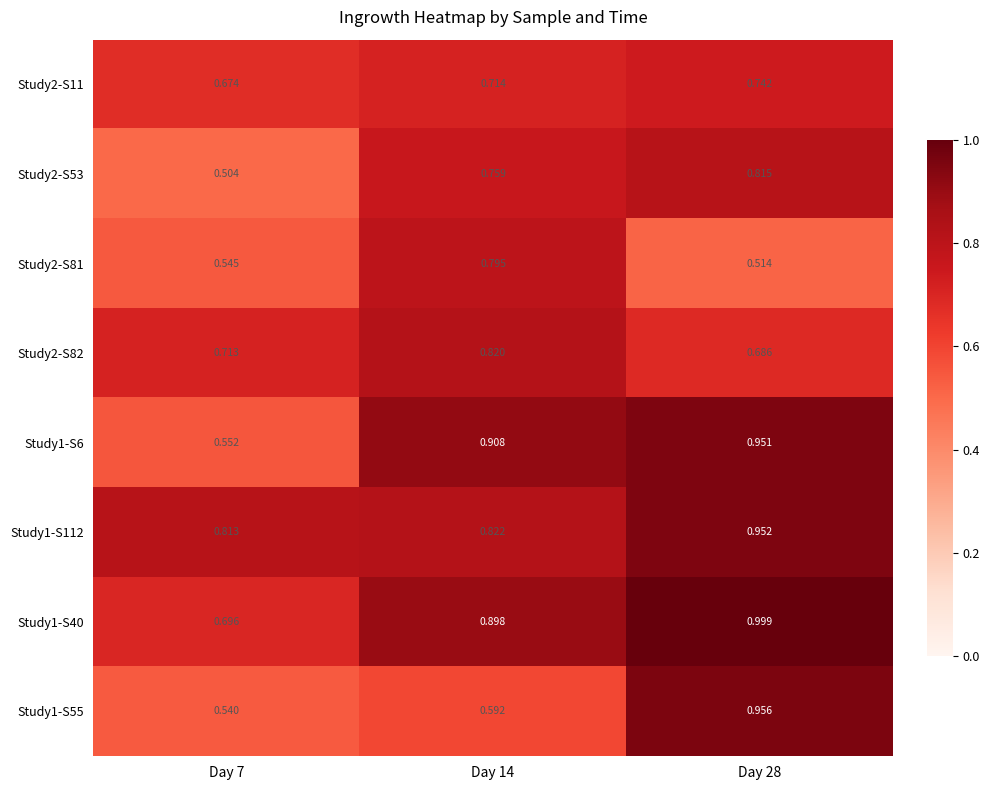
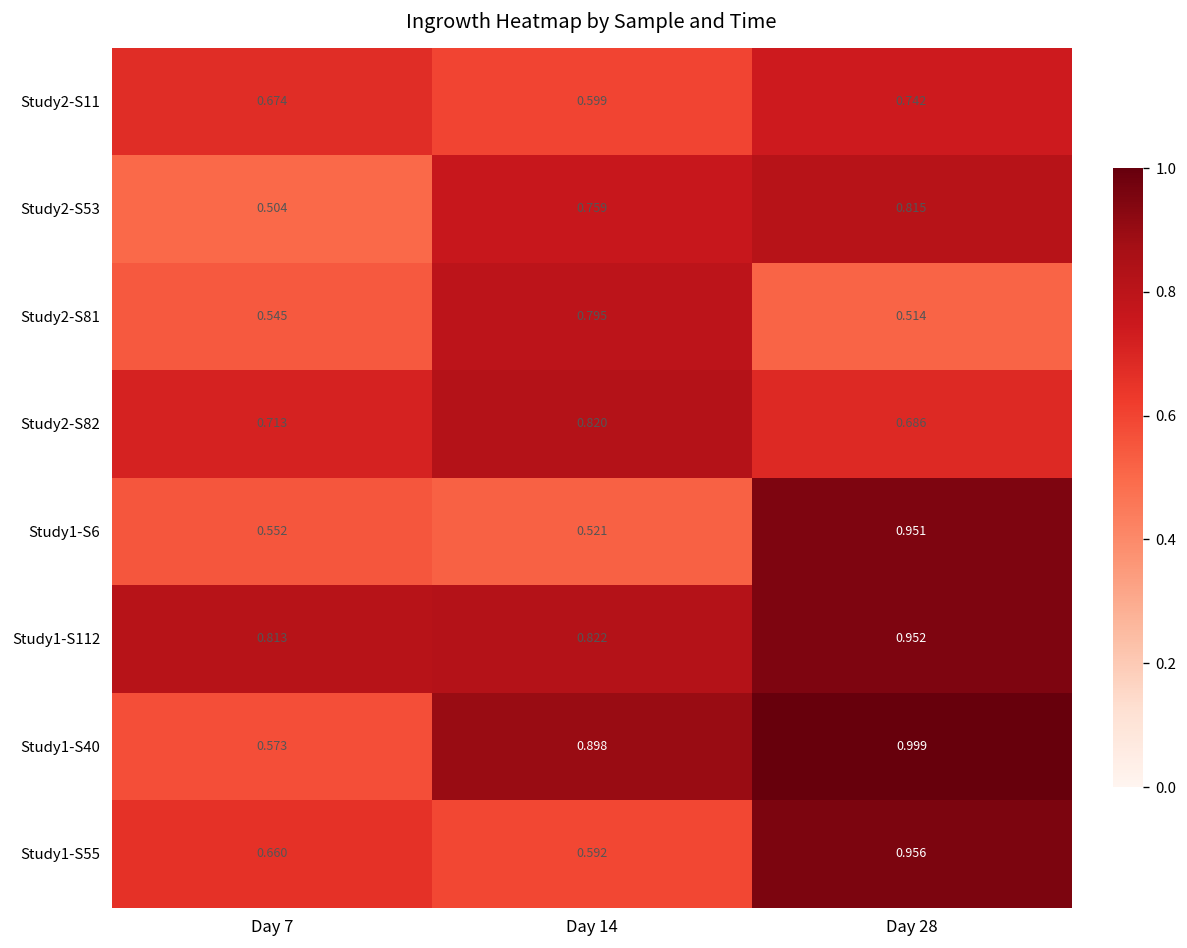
Study2-S11, Day 14: 0.714 -> 0.599
Study1-S6, Day 14: 0.908 -> 0.521
Study1-S40, Day 7: 0.696 -> 0.573
Study1-S55, Day 7: 0.540 -> 0.660
